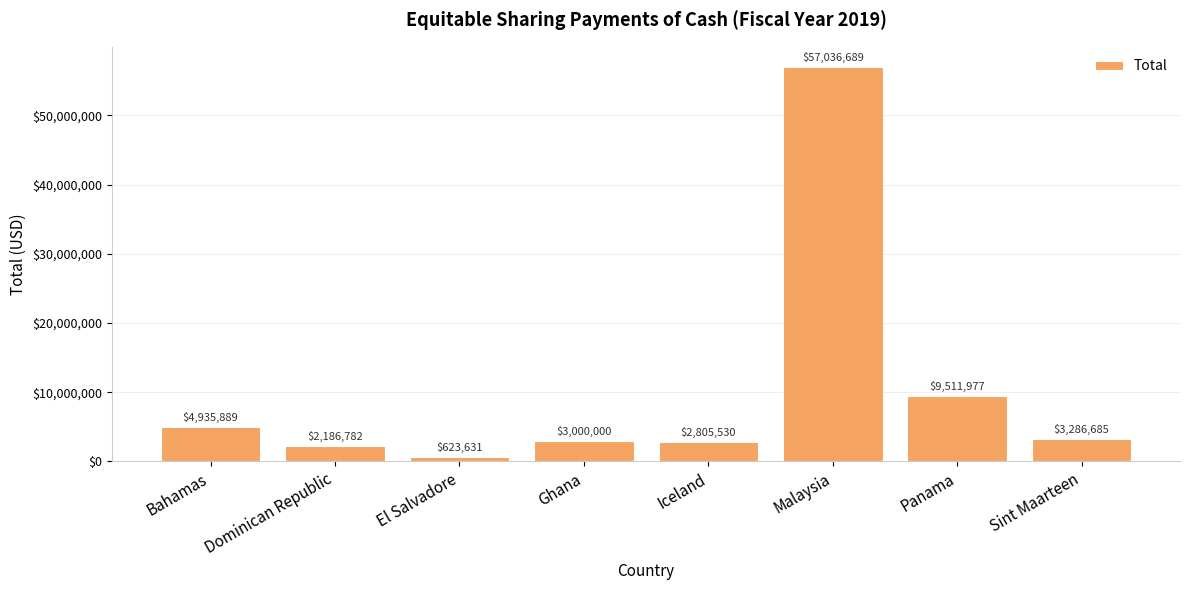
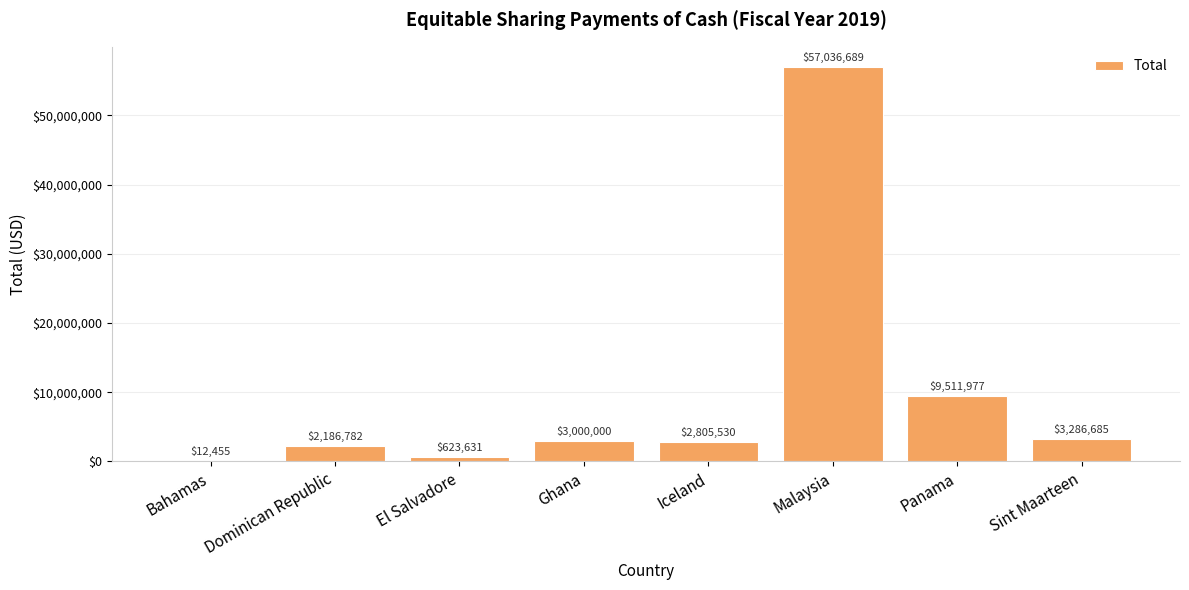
Bahamas: $4,935,889 -> $12,455
